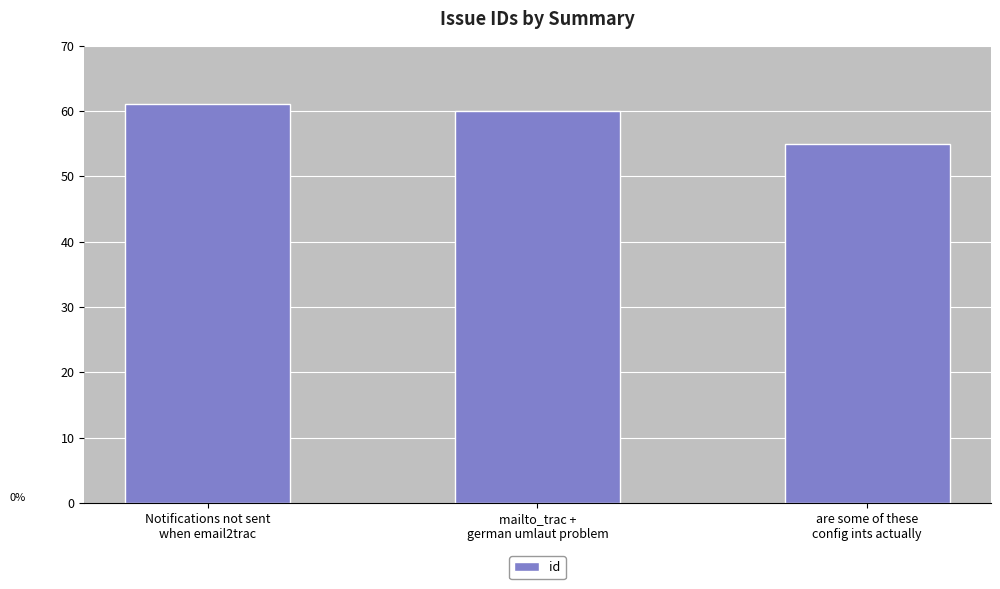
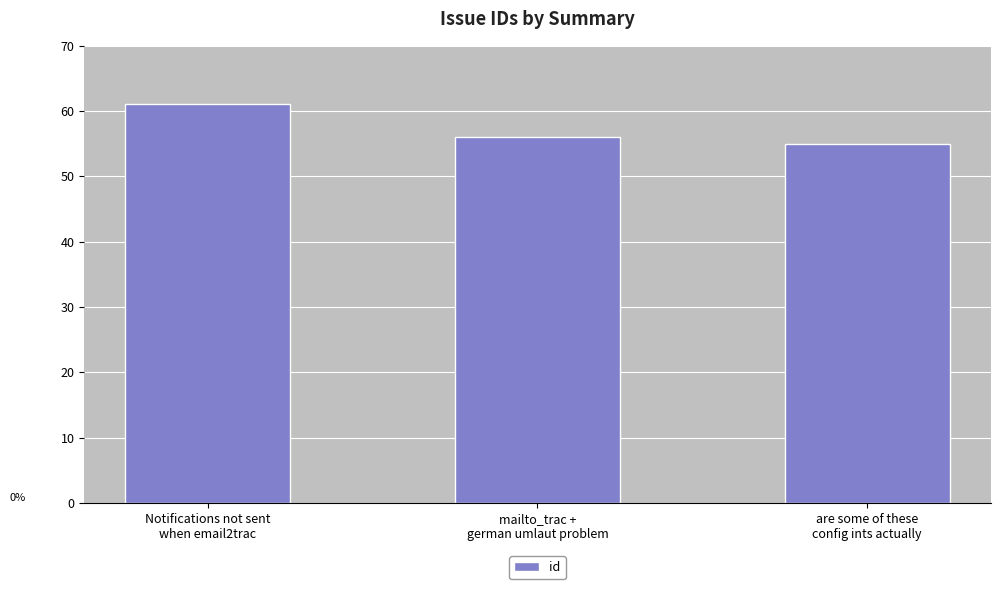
mailto_trac + german umlaut problem: 60 -> 56
